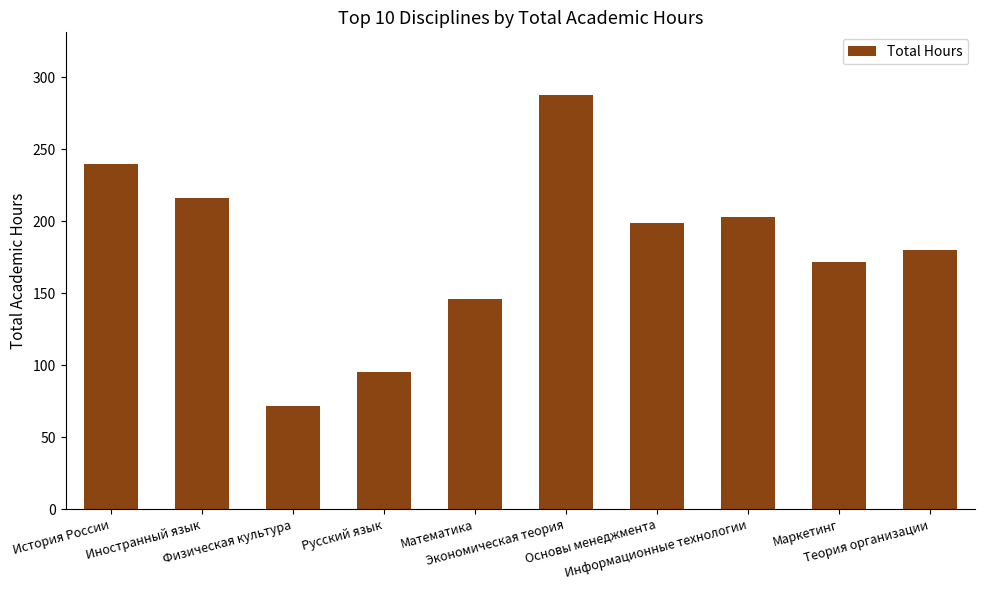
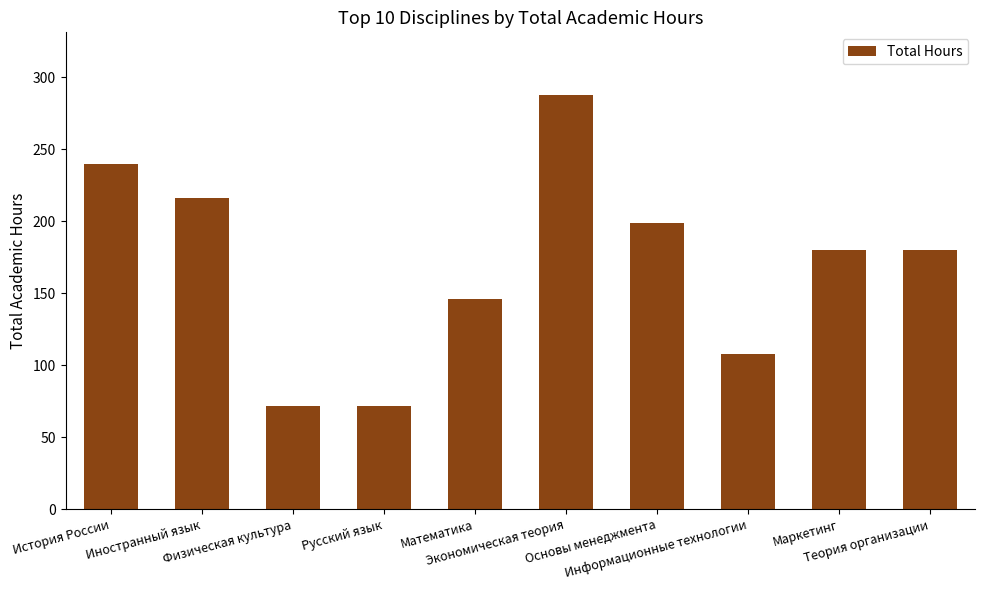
Русский язык: 95 -> 72
Информационные технологии: 203 -> 108
Маркетинг: 172 -> 180
